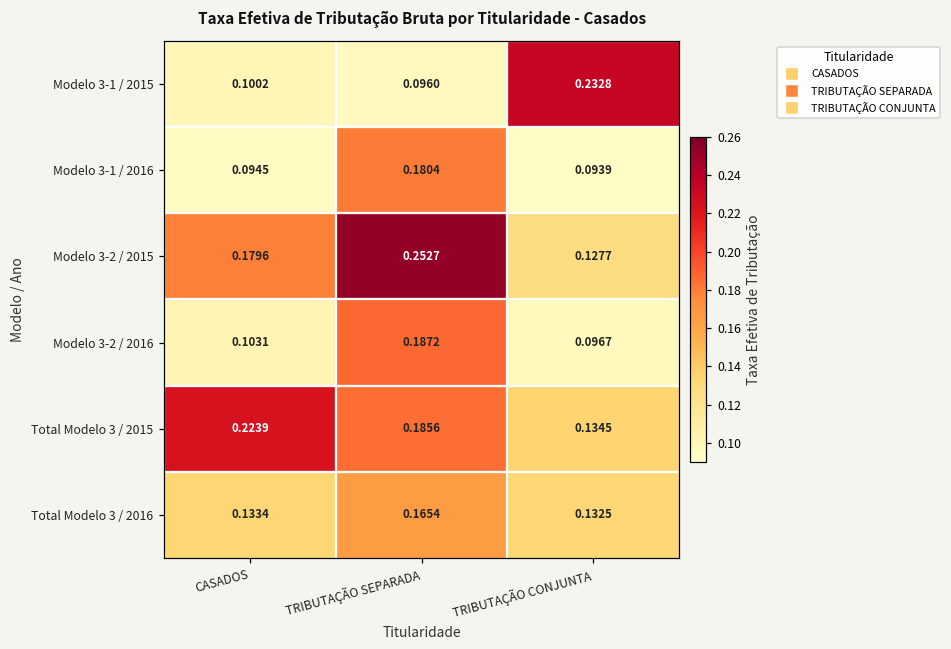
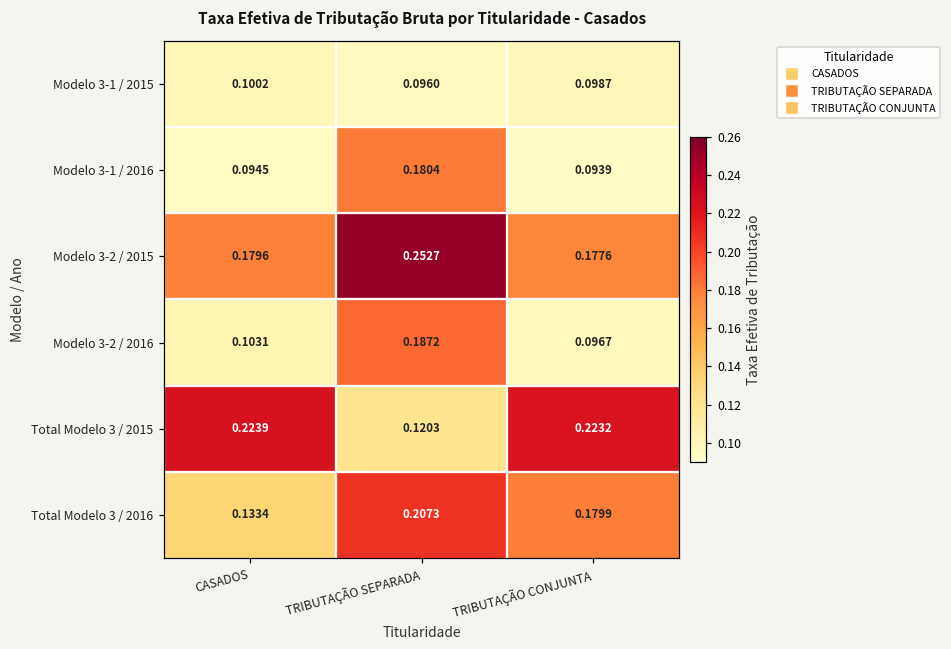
Modelo 3-1 / 2015, TRIBUTAÇÃO CONJUNTA: 0.2328 -> 0.0987
Modelo 3-2 / 2015, TRIBUTAÇÃO CONJUNTA: 0.1277 -> 0.1776
Total Modelo 3 / 2015, TRIBUTAÇÃO SEPARADA: 0.1856 -> 0.1203
Total Modelo 3 / 2015, TRIBUTAÇÃO CONJUNTA: 0.1345 -> 0.2232
Total Modelo 3 / 2016, TRIBUTAÇÃO SEPARADA: 0.1654 -> 0.2073
Total Modelo 3 / 2016, TRIBUTAÇÃO CONJUNTA: 0.1325 -> 0.1799
